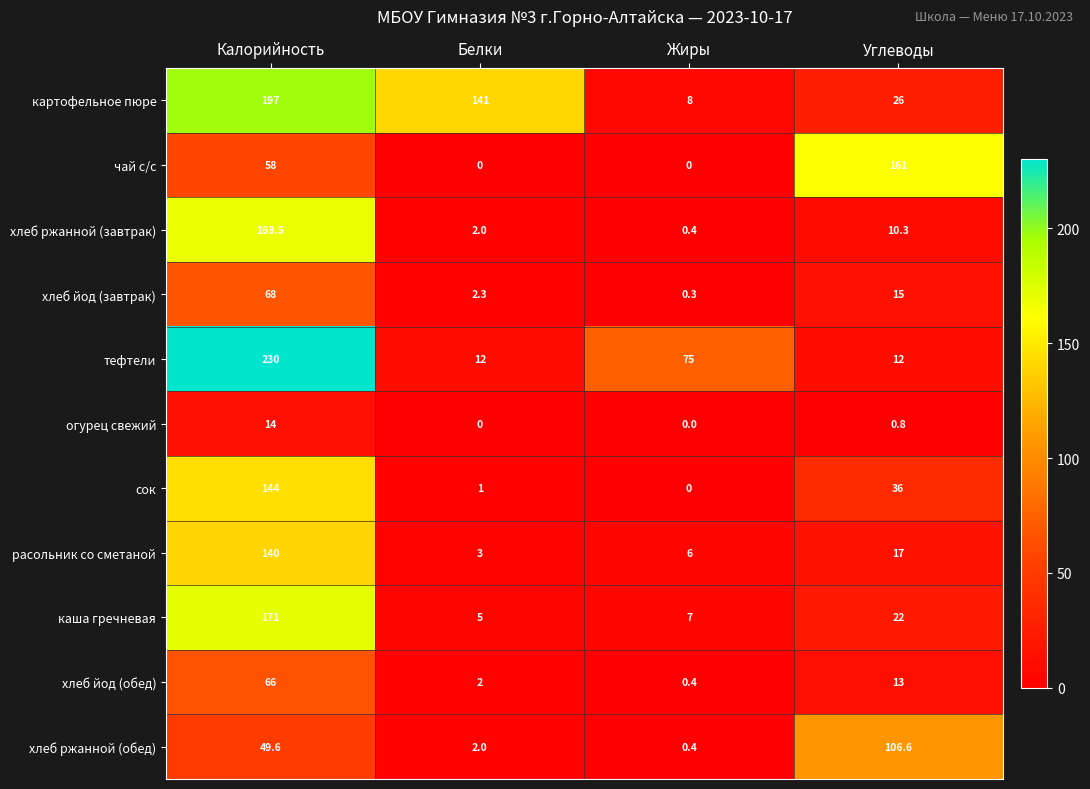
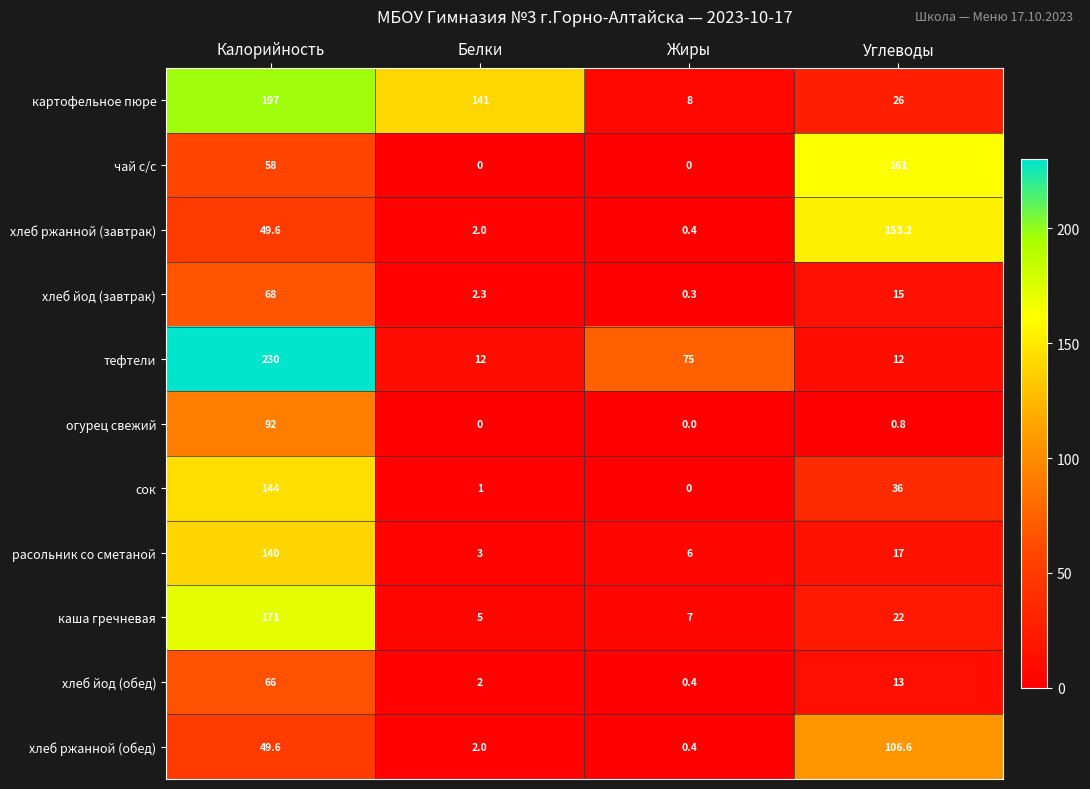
хлеб ржанной (завтрак), Калорийность: 168.5 -> 49.6
хлеб ржанной (завтрак), Углеводы: 10.3 -> 153.2
огурец свежий, Калорийность: 14 -> 92
